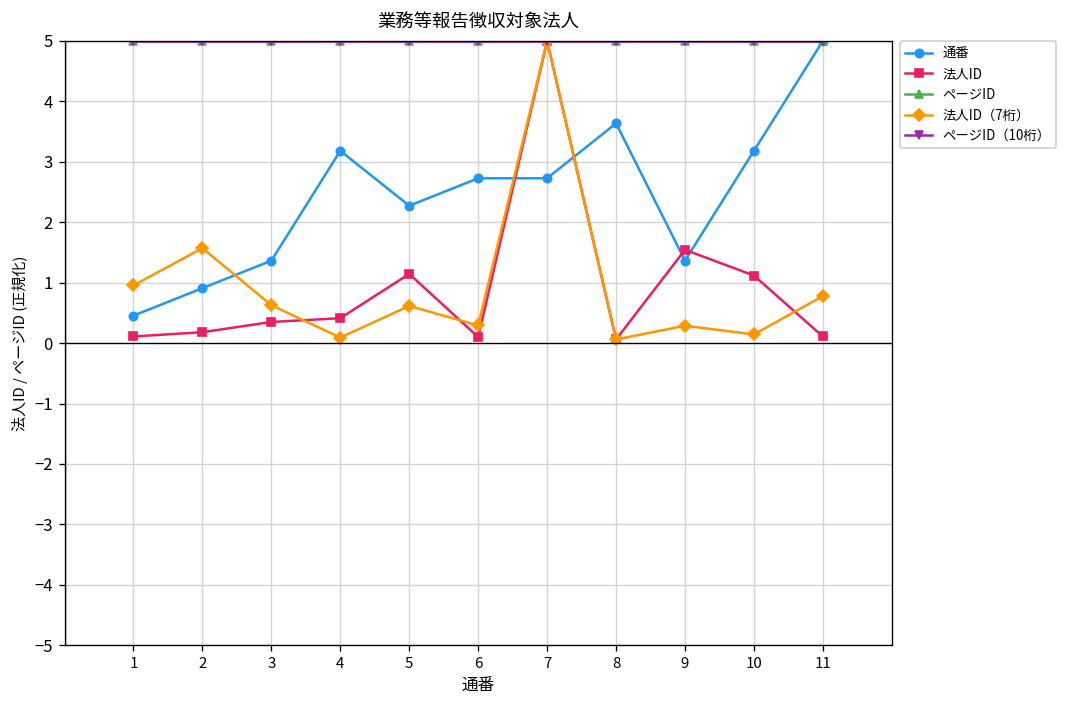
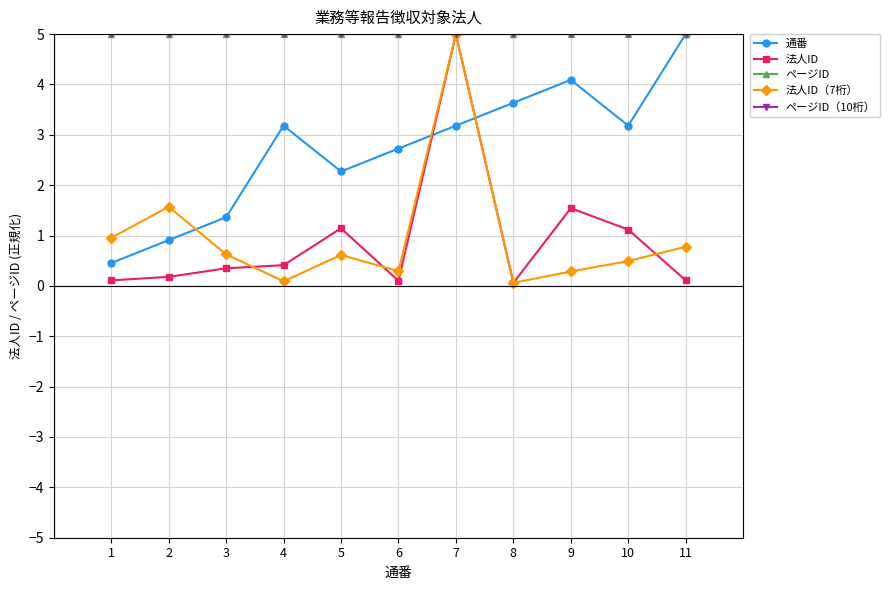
通番, 7: 2.7 -> 3.2
通番, 9: 1.4 -> 4.1
法人ID（7桁）, 10: 0.1 -> 0.5
